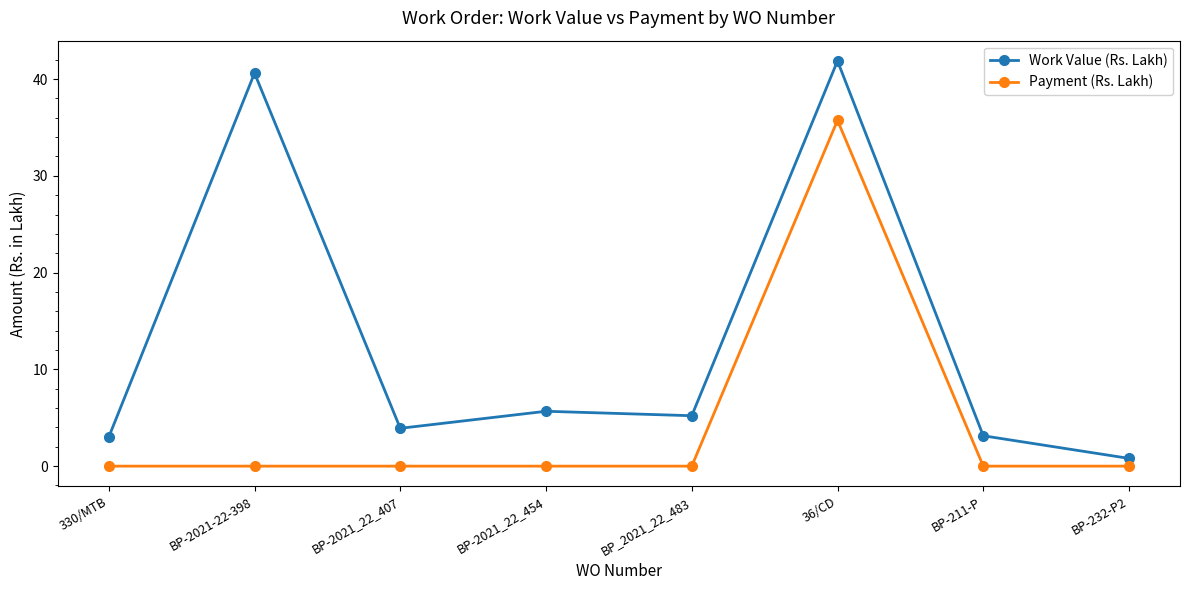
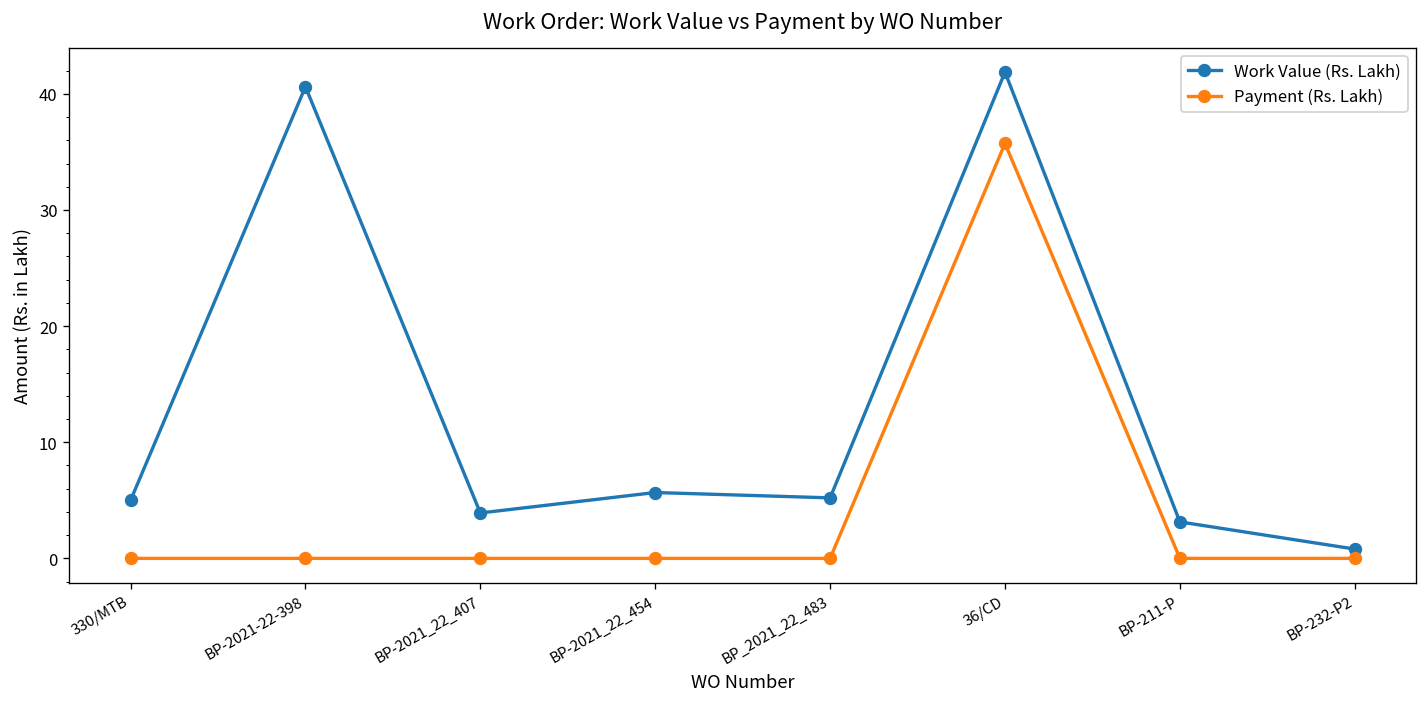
Work Value (Rs. Lakh), 330/MTB: 3 -> 5
